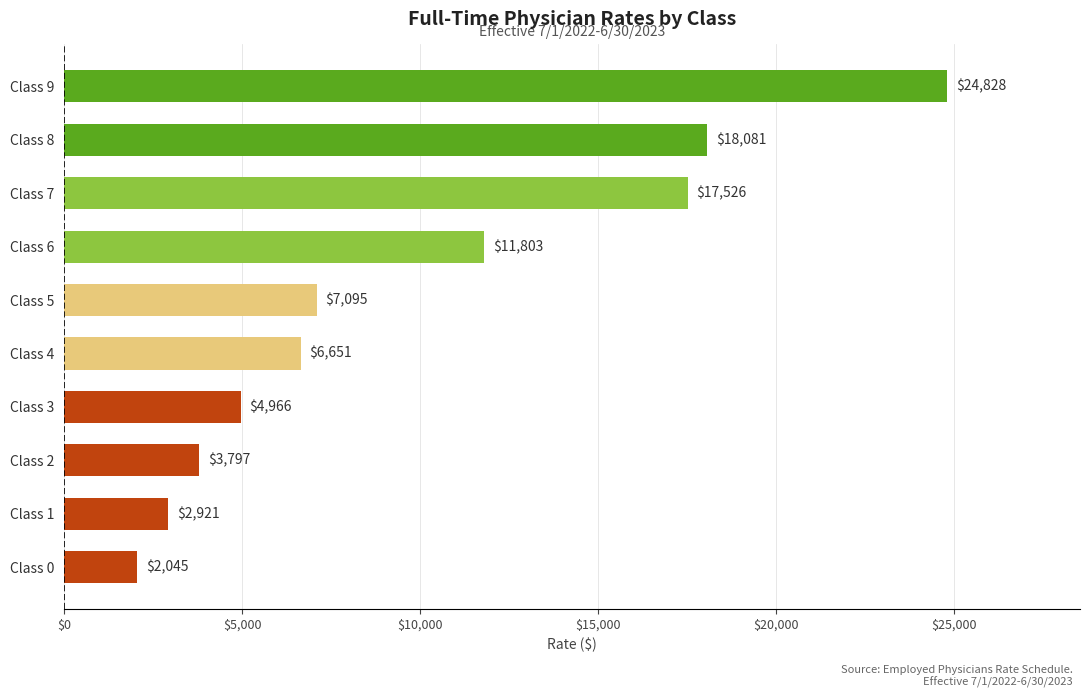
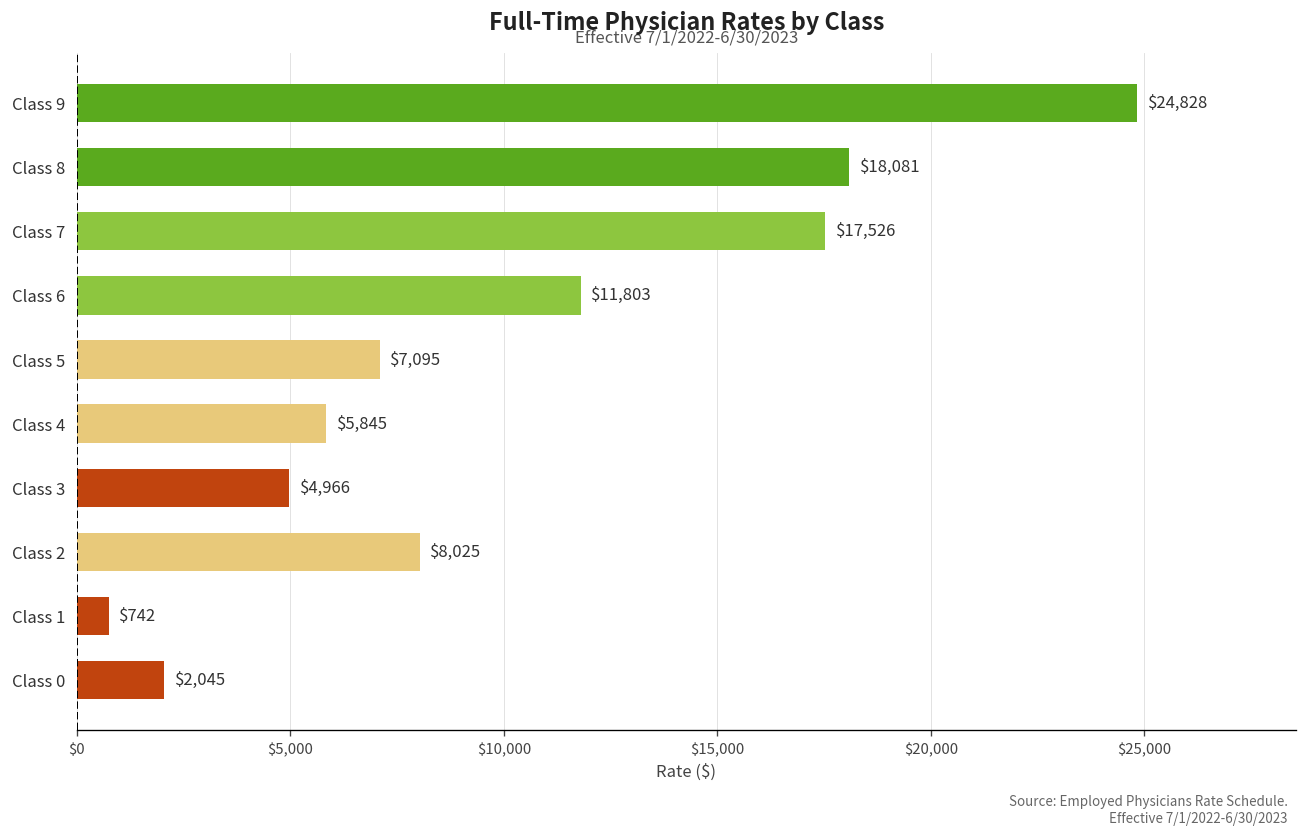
Class 4: $6,651 -> $5,845
Class 2: $3,797 -> $8,025
Class 1: $2,921 -> $742
